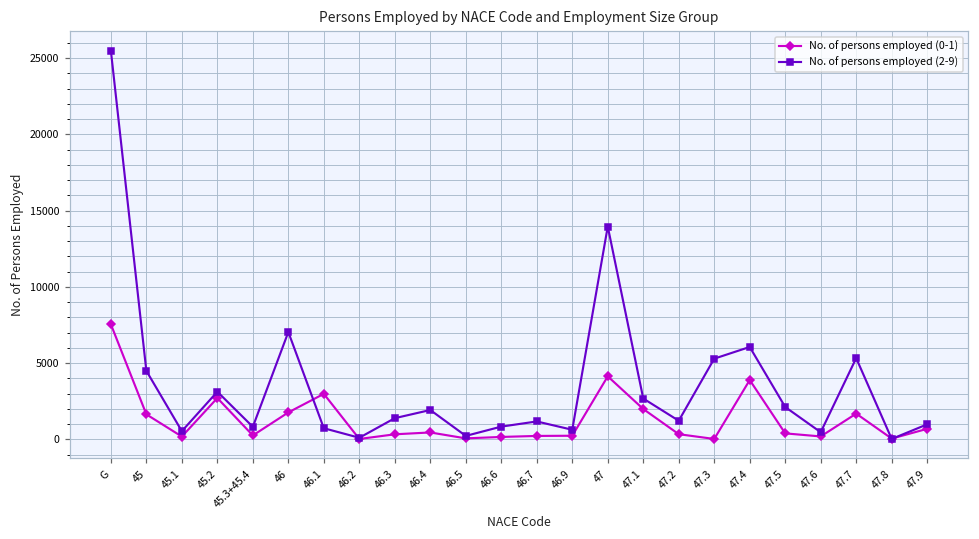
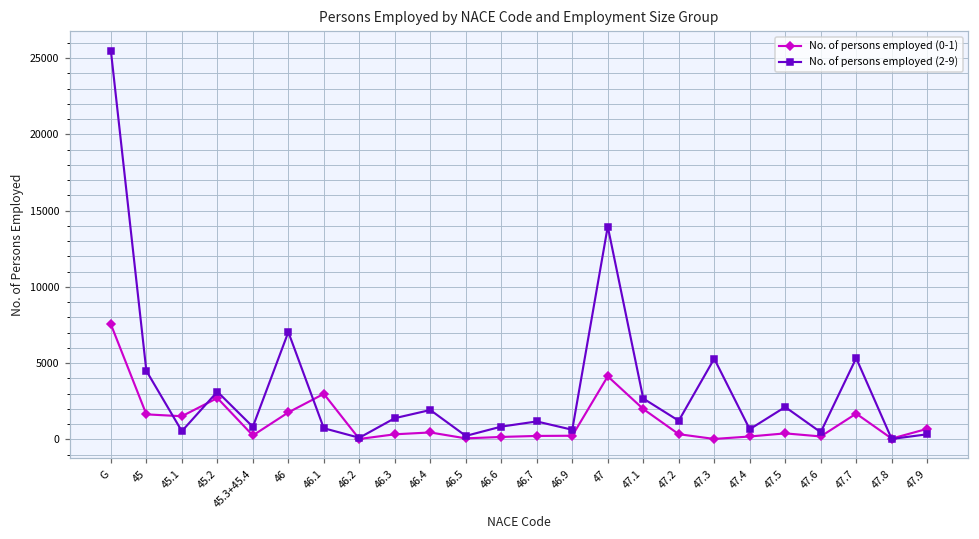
No. of persons employed (0-1), 45.1: 200 -> 1500
No. of persons employed (0-1), 47.4: 3900 -> 200
No. of persons employed (2-9), 47.4: 6100 -> 700
No. of persons employed (2-9), 47.9: 1000 -> 300
